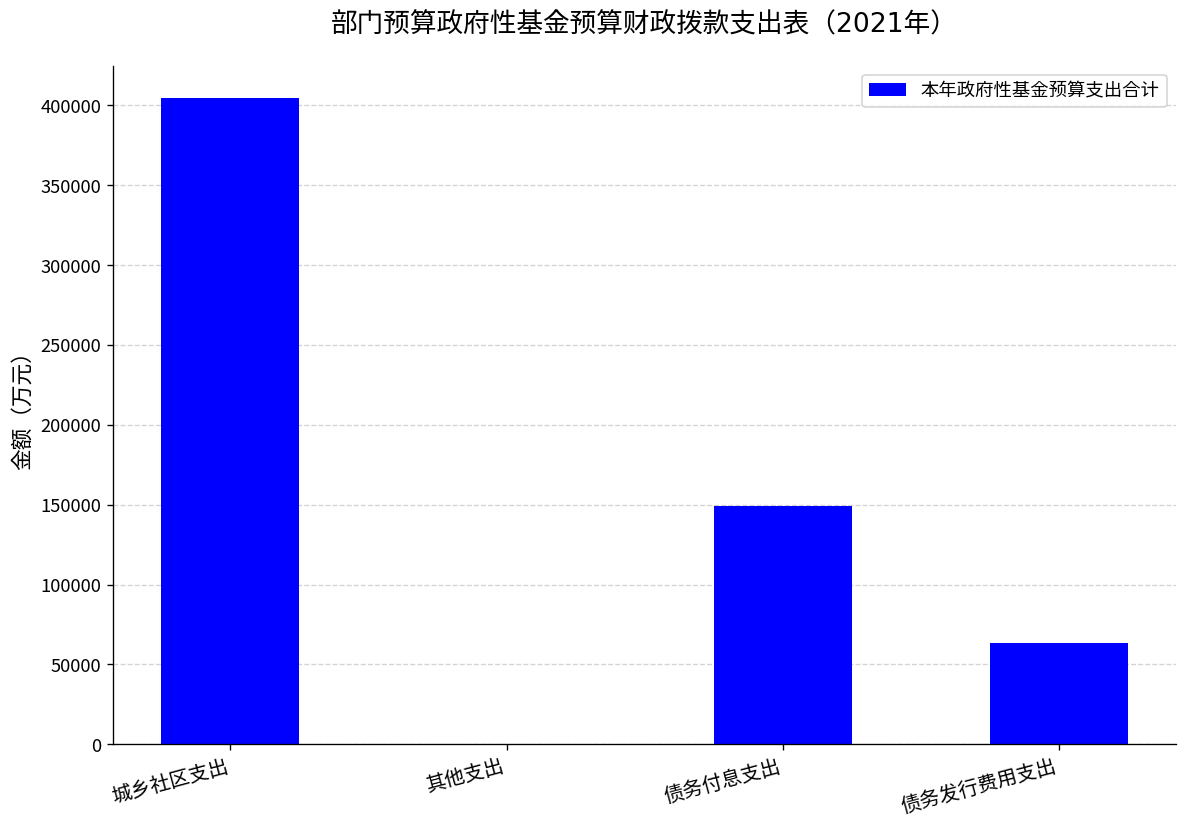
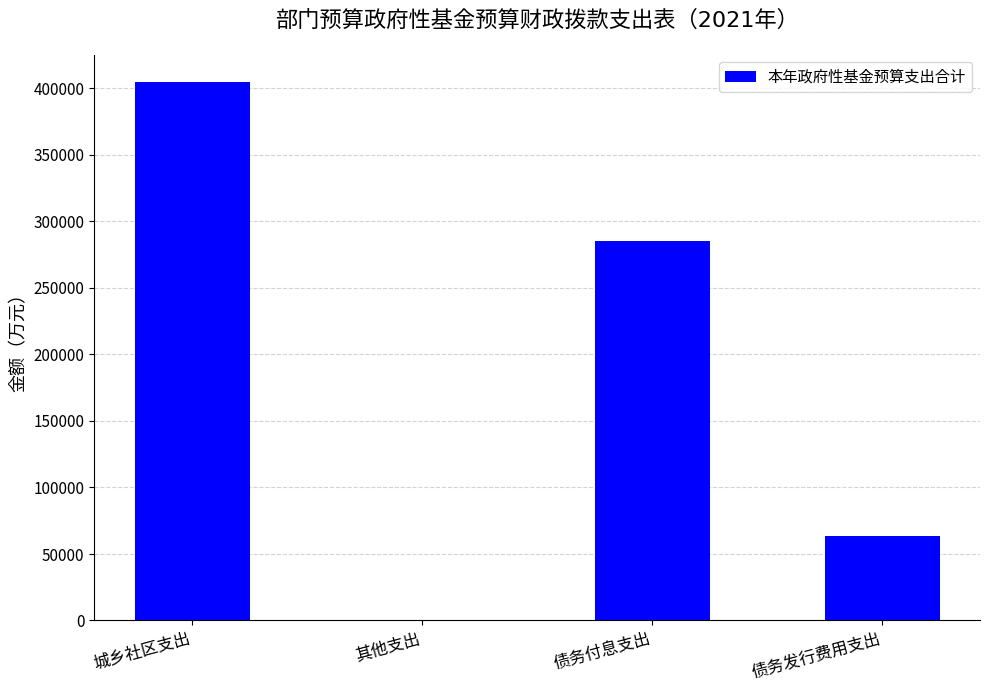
债务付息支出: 149000 -> 285000
